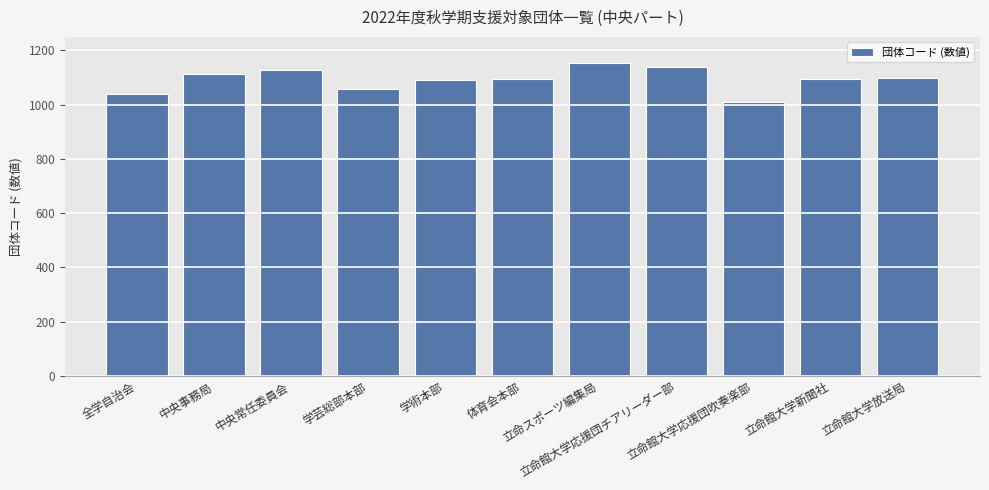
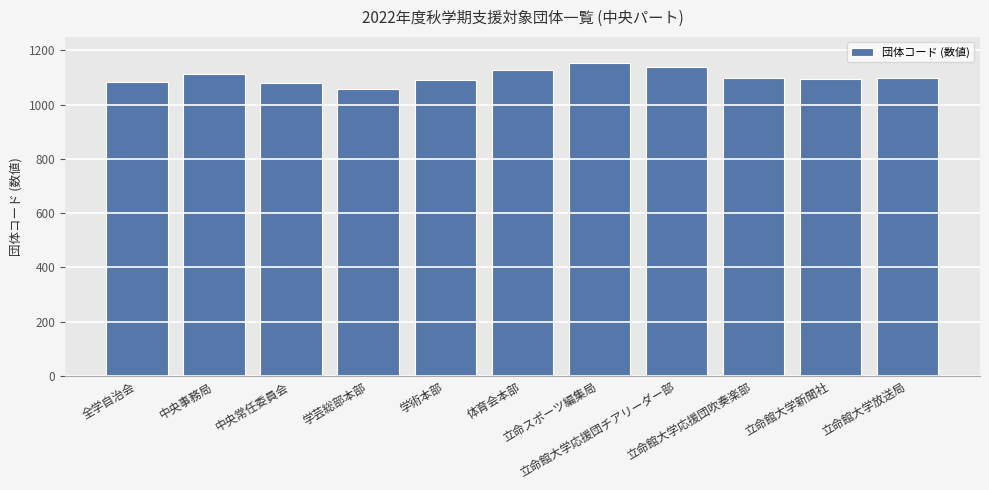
全学自治会: 1040 -> 1080
中央常任委員会: 1130 -> 1080
体育会本部: 1090 -> 1130
立命館大学応援団吹奏楽部: 1010 -> 1100
